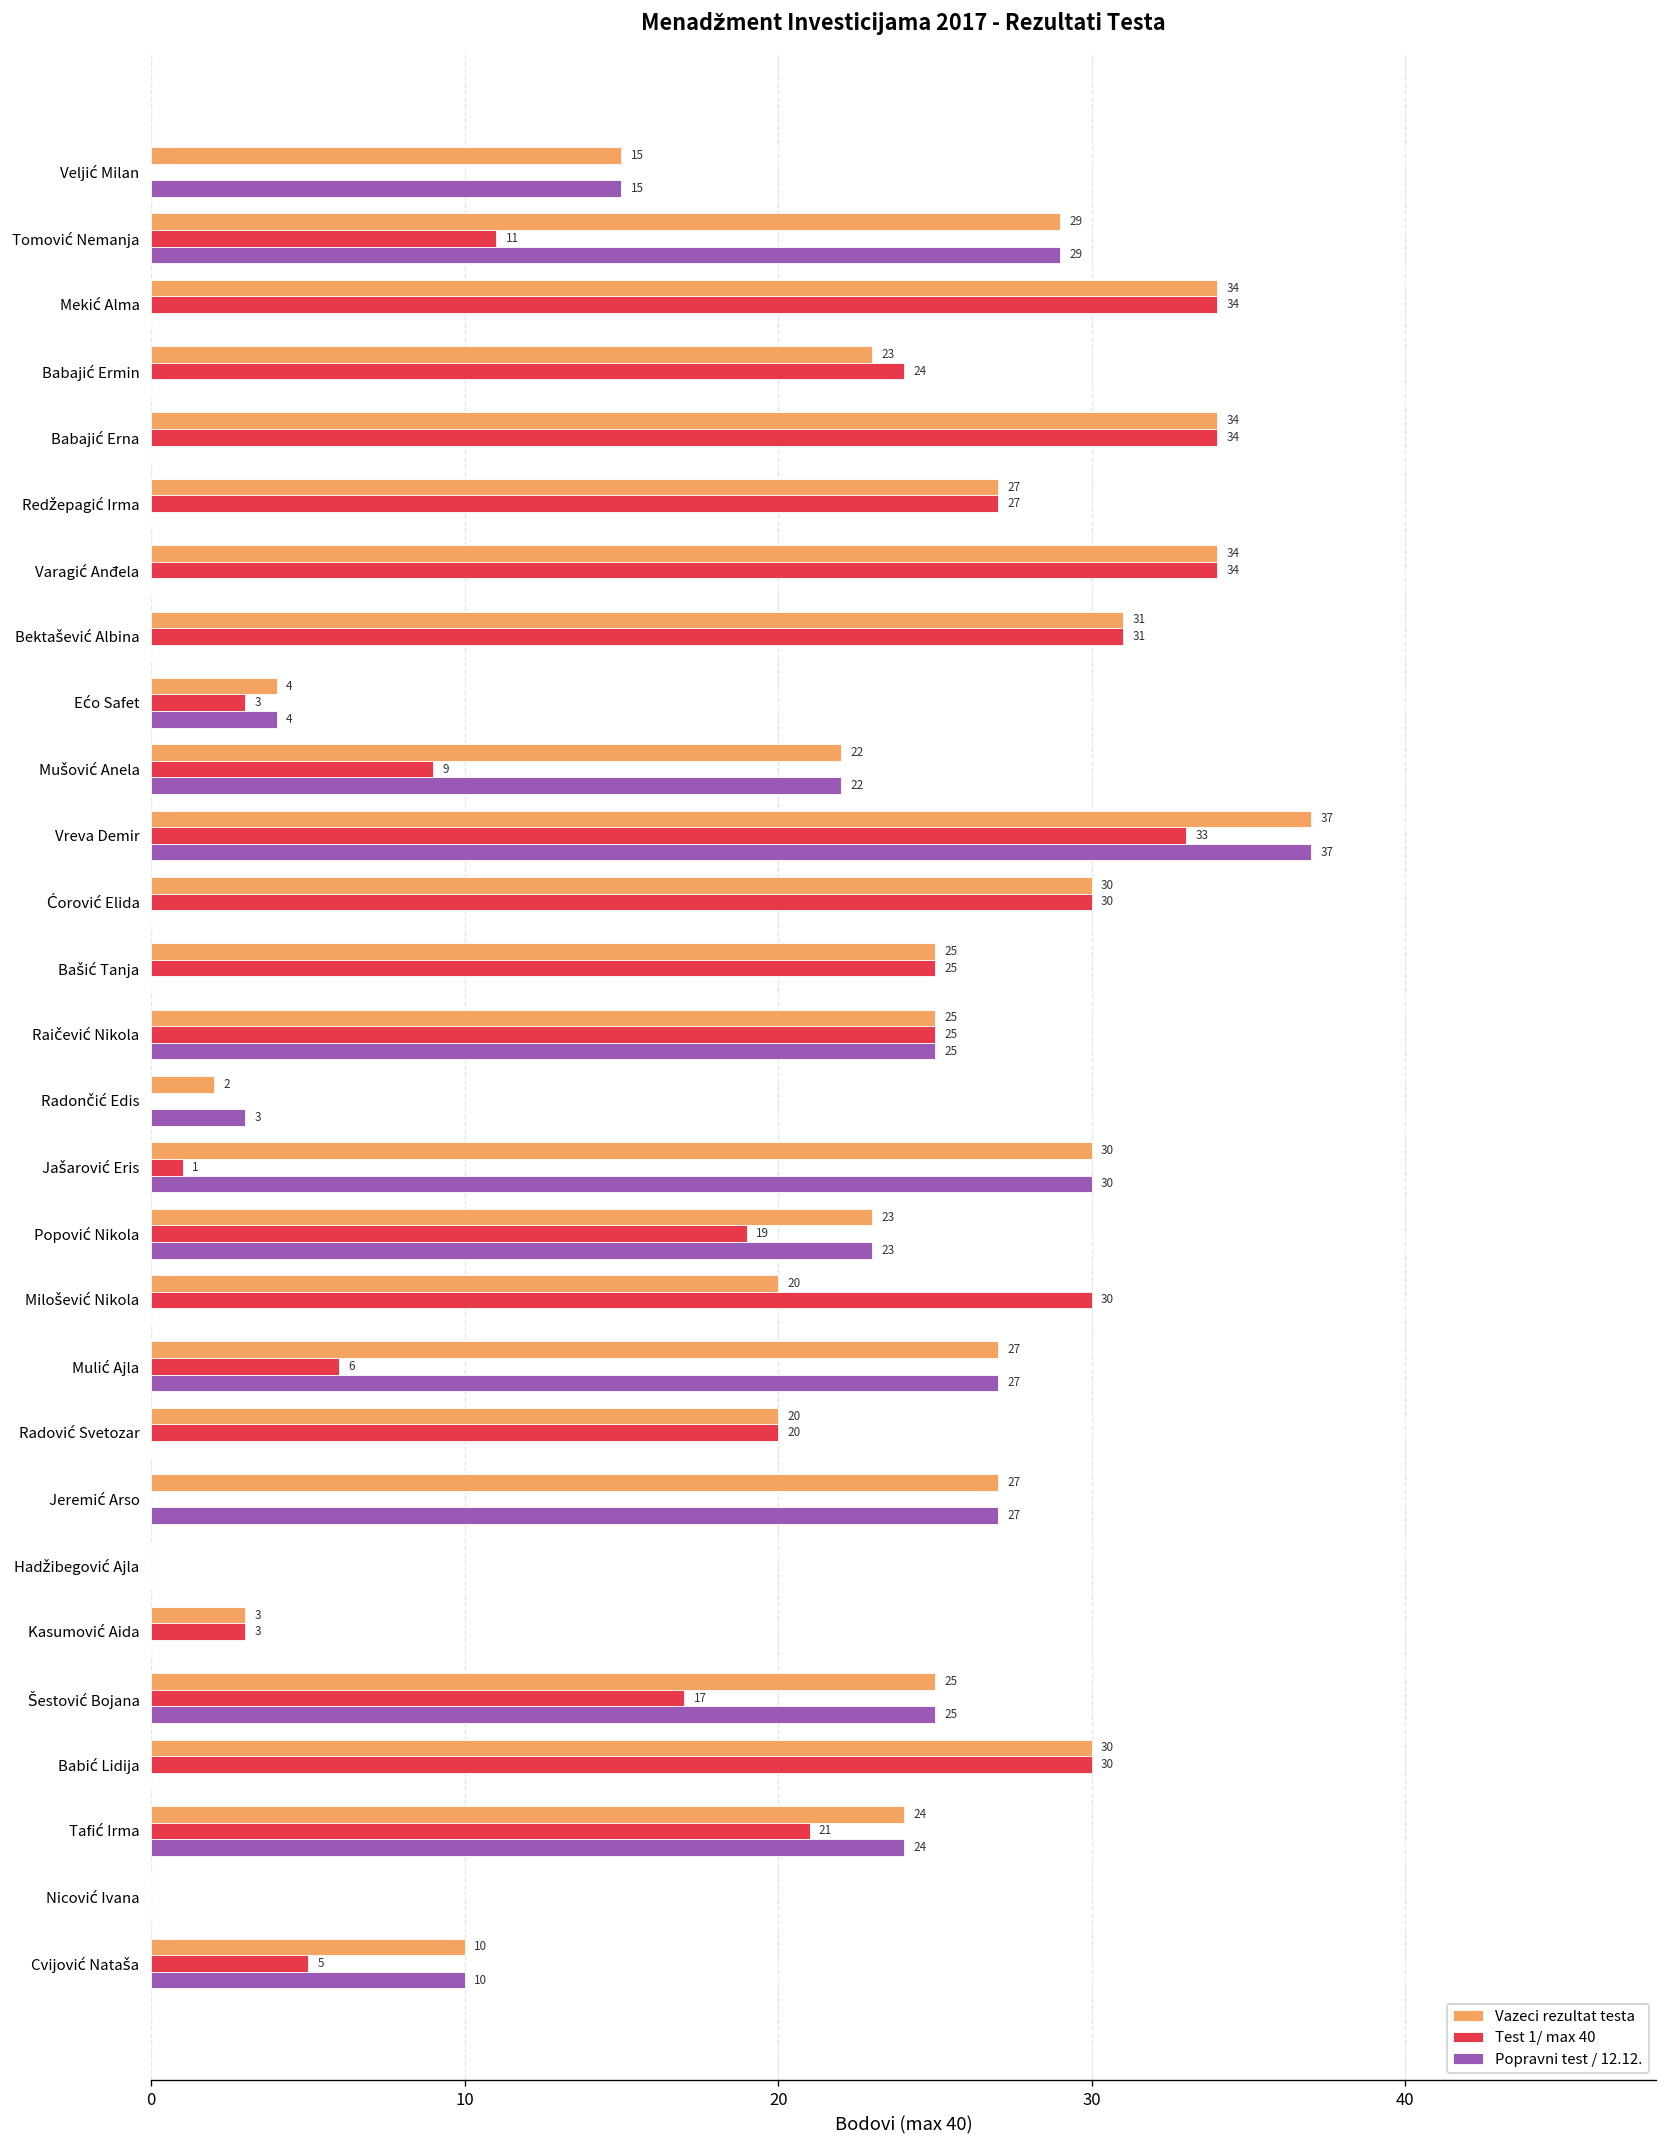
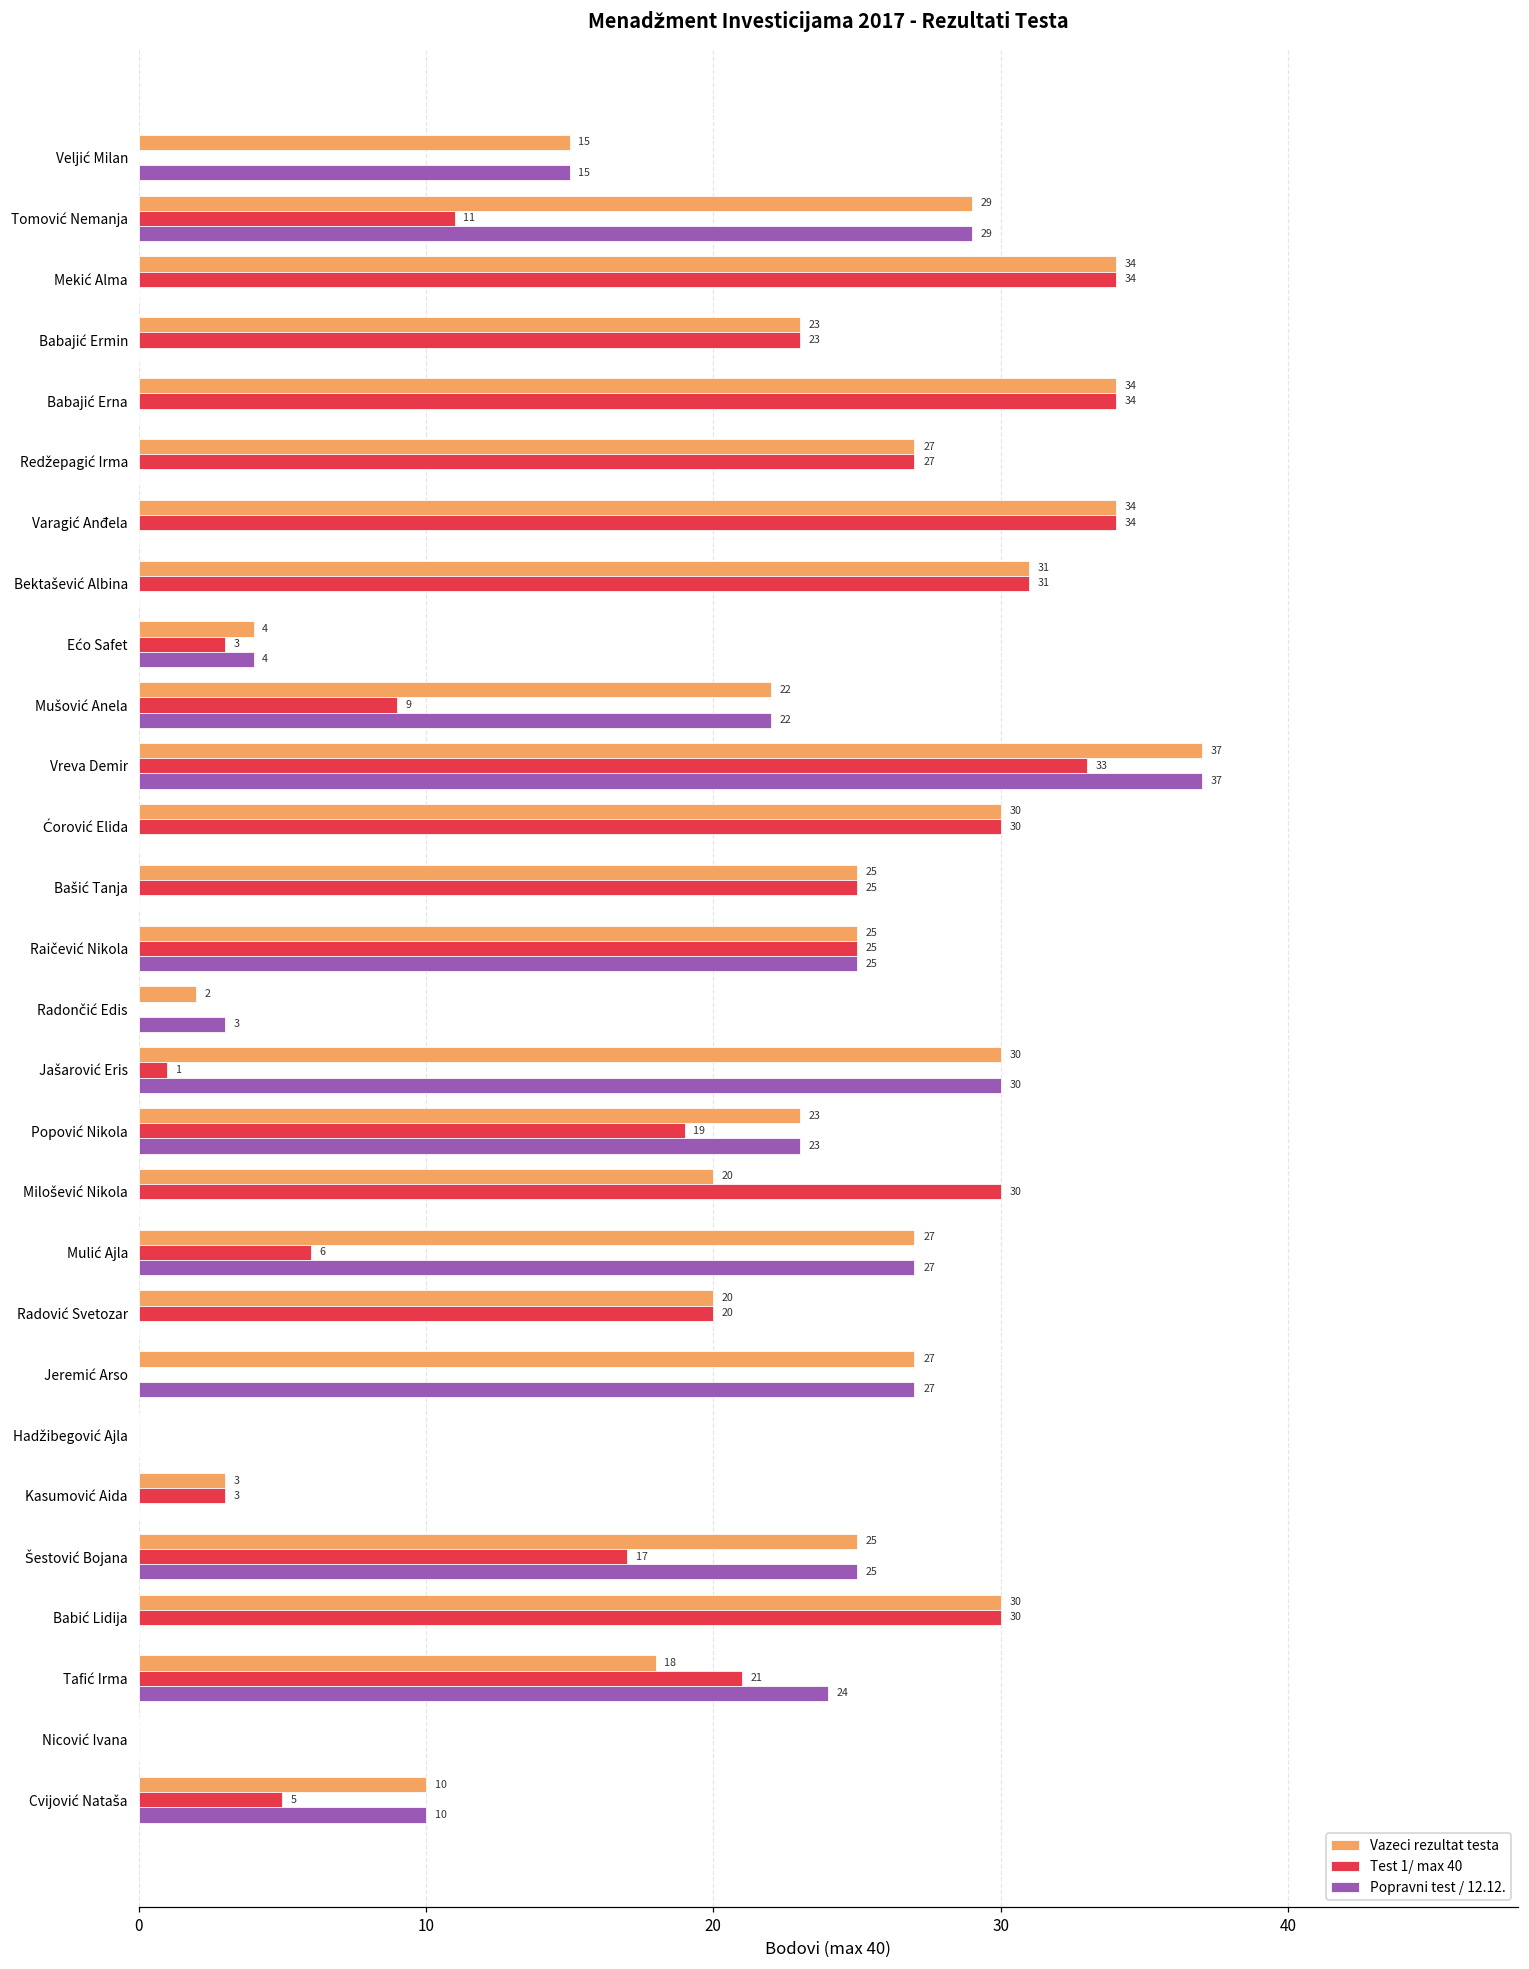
Test 1/ max 40, Babajić Ermin: 24 -> 23
Vazeci rezultat testa, Tafić Irma: 24 -> 18
